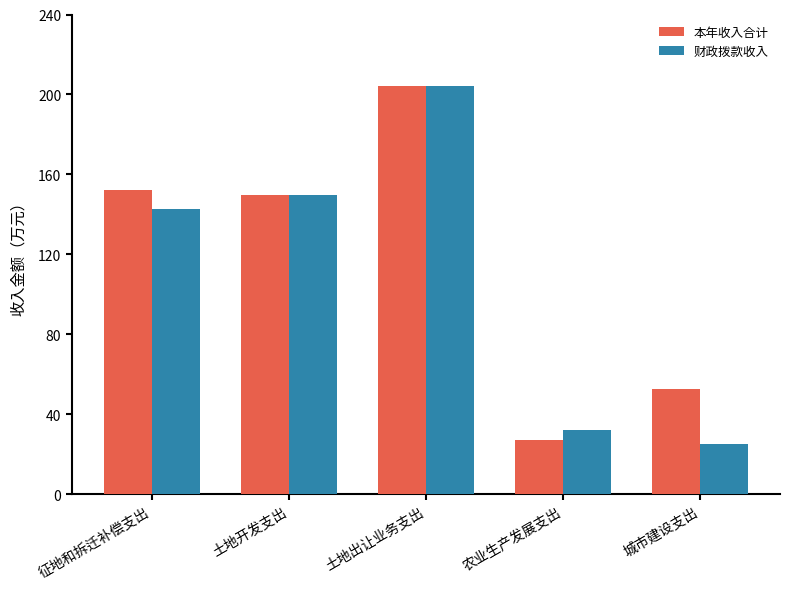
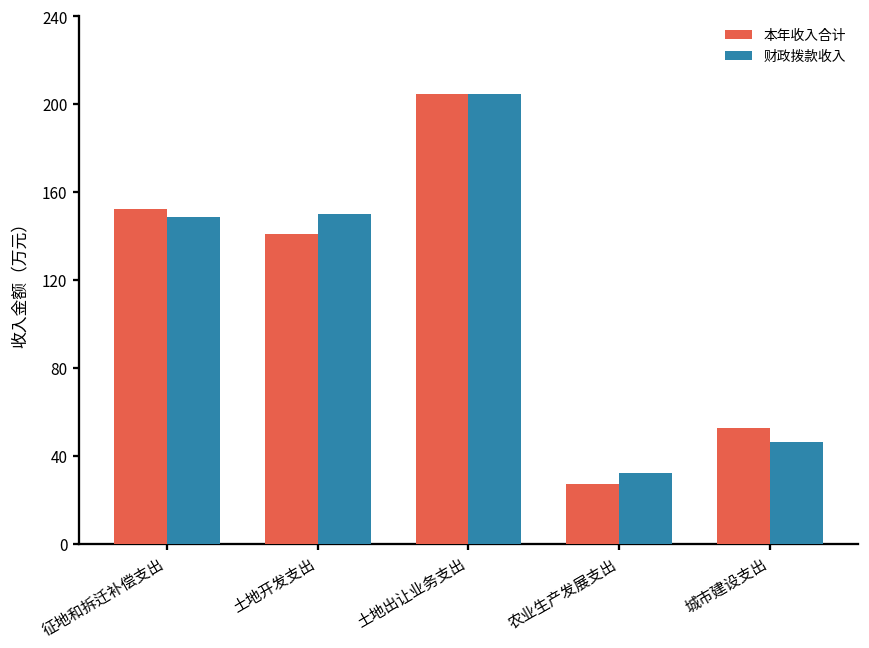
财政拨款收入, 征地和拆迁补偿支出: 143 -> 149
本年收入合计, 土地开发支出: 150 -> 141
财政拨款收入, 城市建设支出: 25 -> 46
